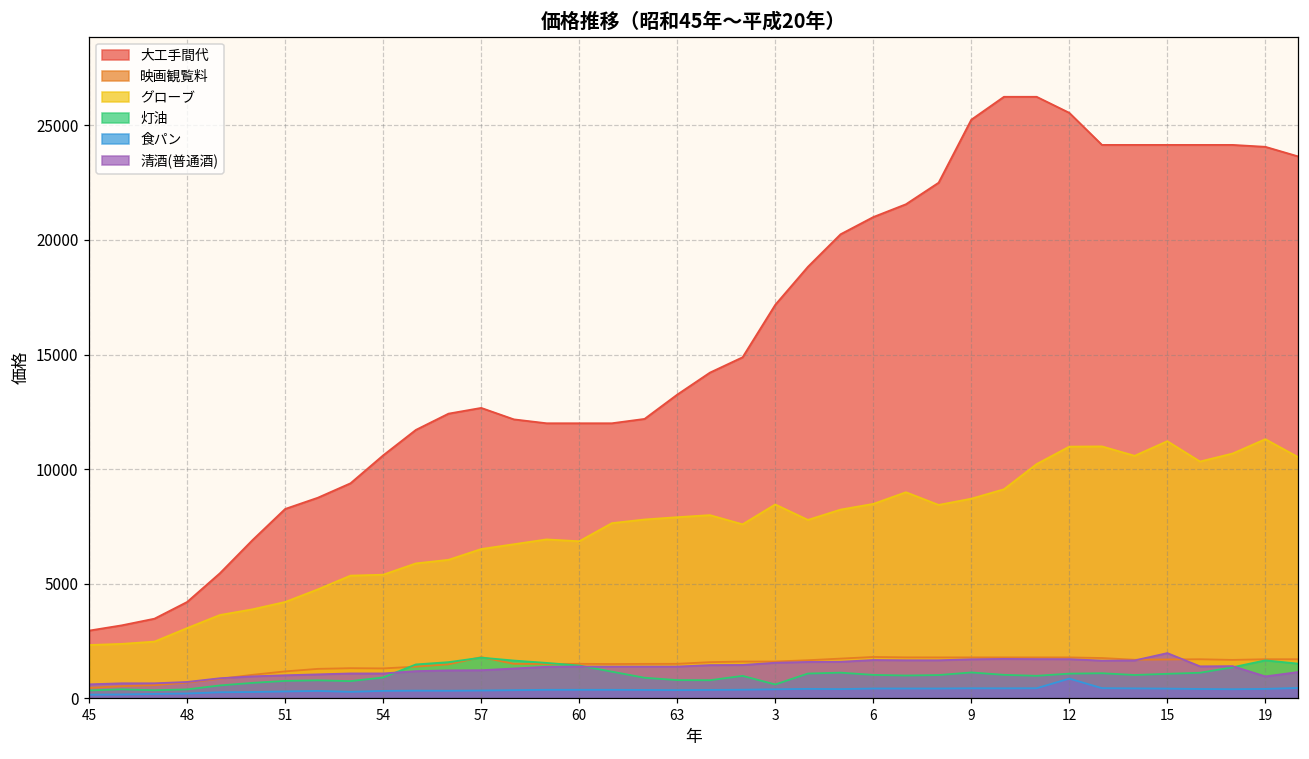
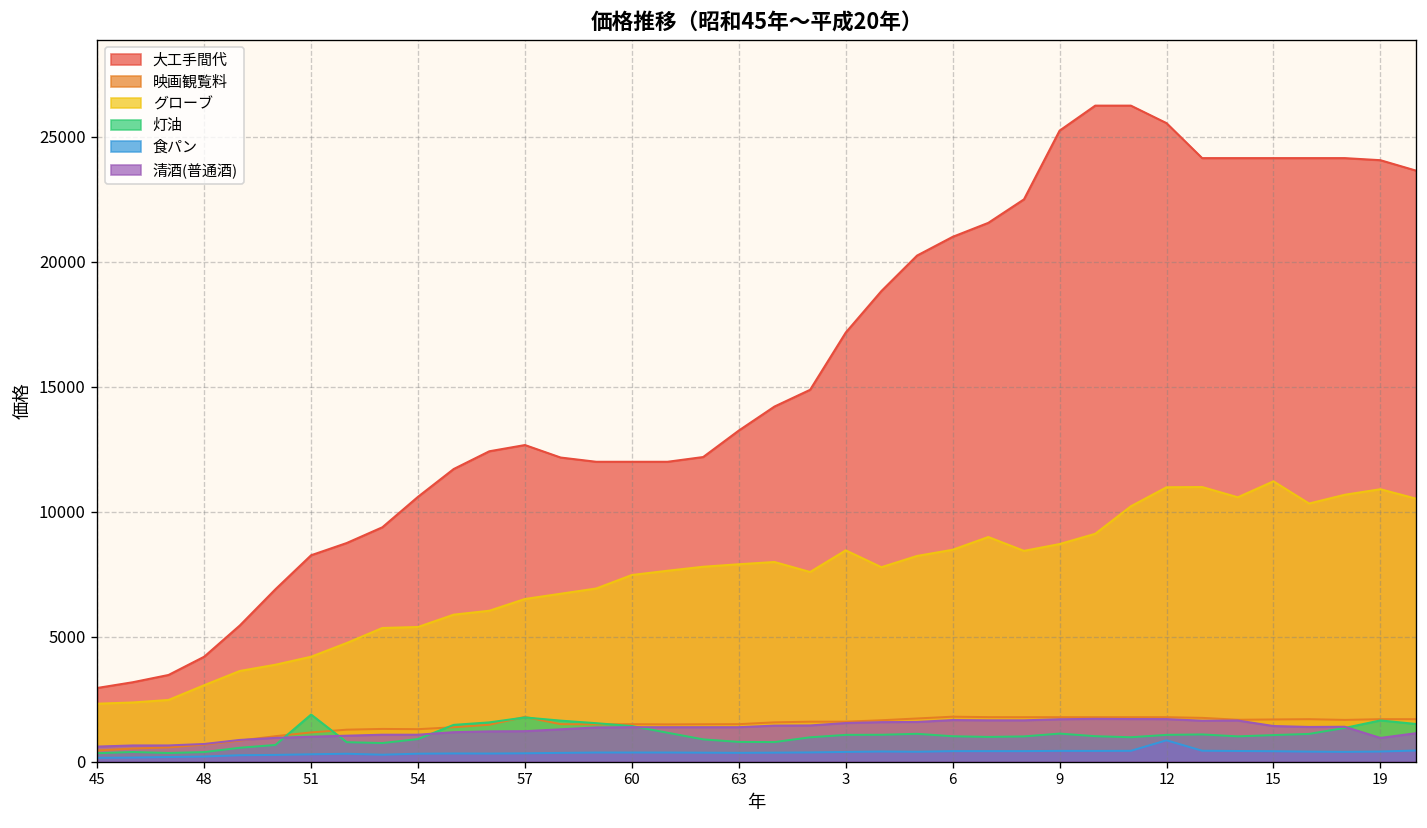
灯油, 51: 800 -> 1900
グローブ, 60: 6800 -> 7500
灯油, 3: 600 -> 1100
清酒(普通酒), 15: 2000 -> 1400
グローブ, 19: 11300 -> 10900
